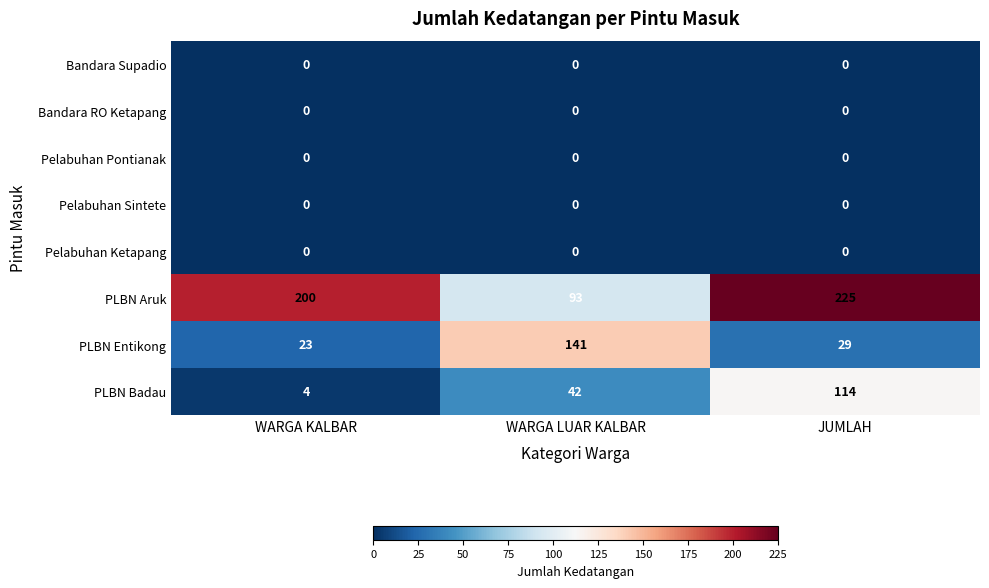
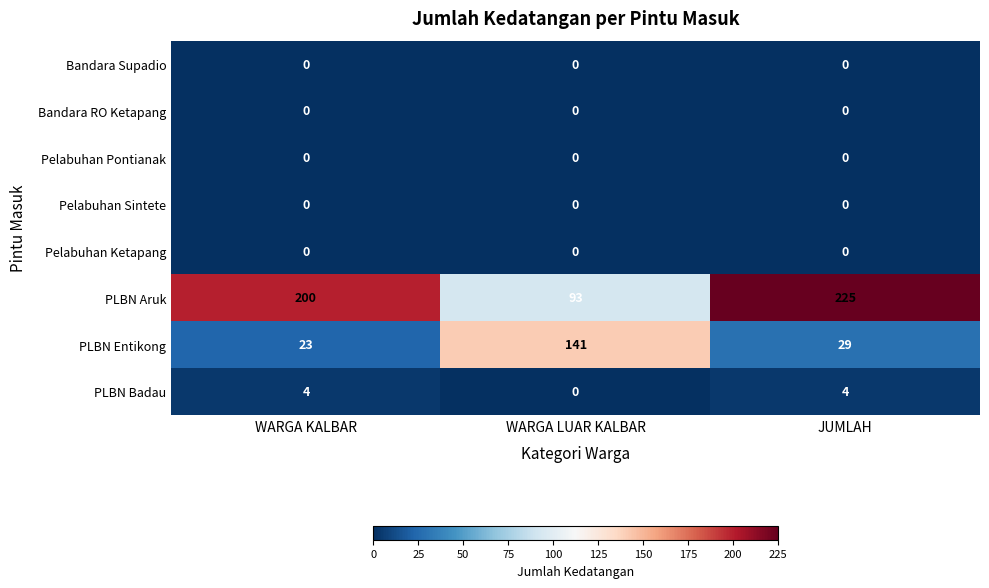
PLBN Badau, WARGA LUAR KALBAR: 42 -> 0
PLBN Badau, JUMLAH: 114 -> 4
